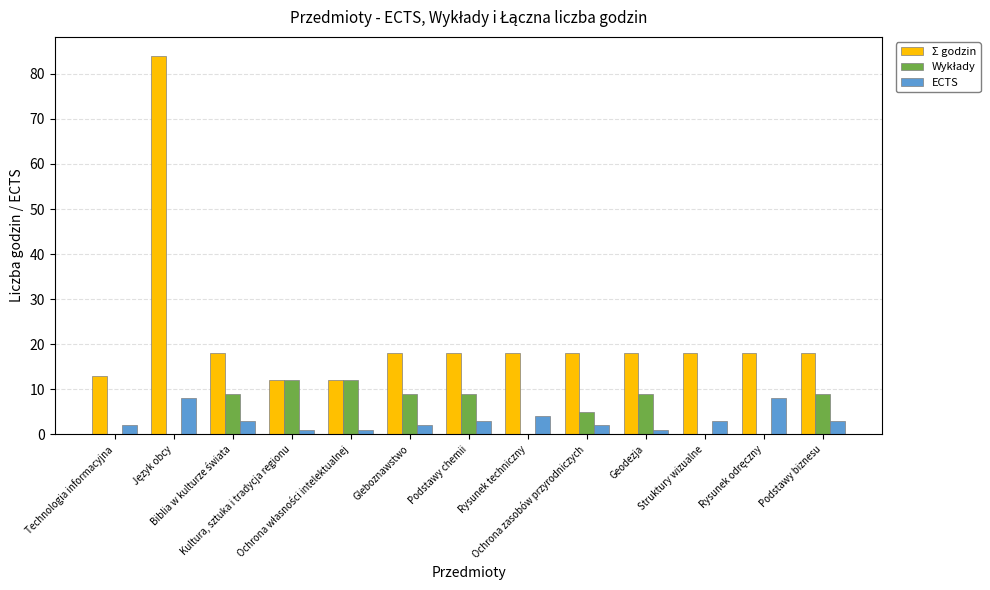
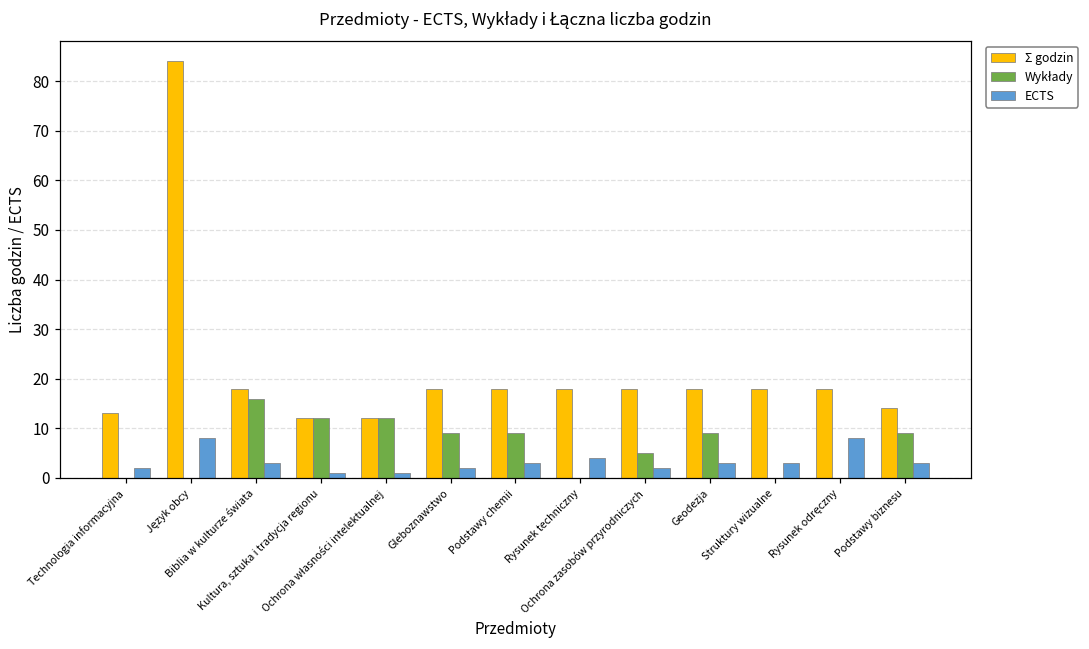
Wykłady, Biblia w kulturze świata: 9 -> 16
ECTS, Geodezja: 1 -> 3
Σ godzin, Podstawy biznesu: 18 -> 14
